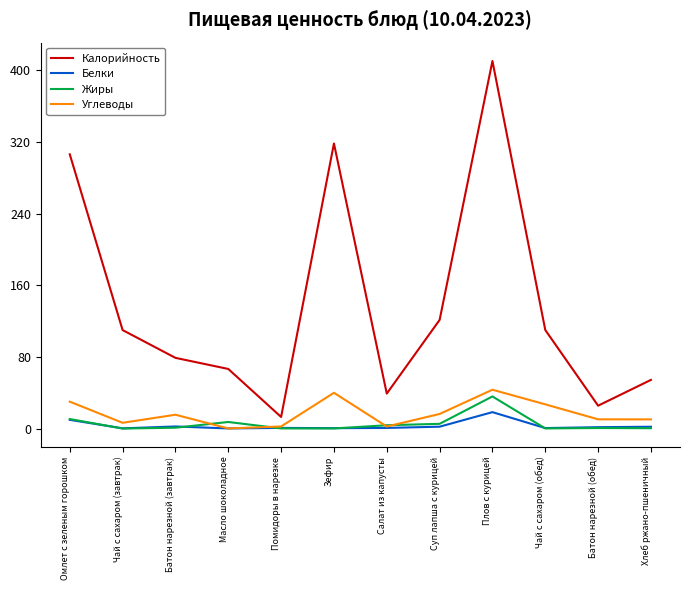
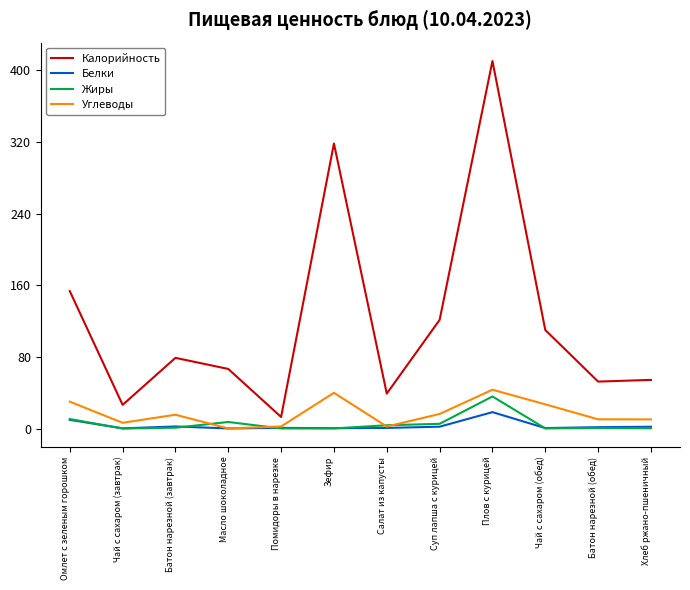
Калорийность, Омлет с зеленым горошком: 310 -> 150
Калорийность, Чай с сахаром (завтрак): 110 -> 30
Калорийность, Батон нарезной (обед): 30 -> 50
